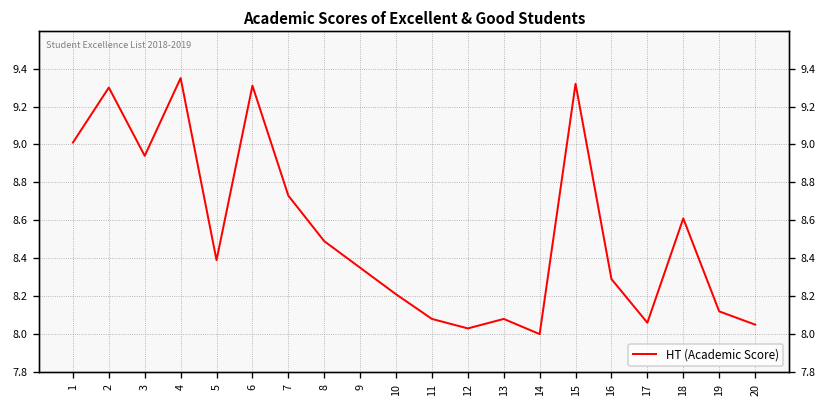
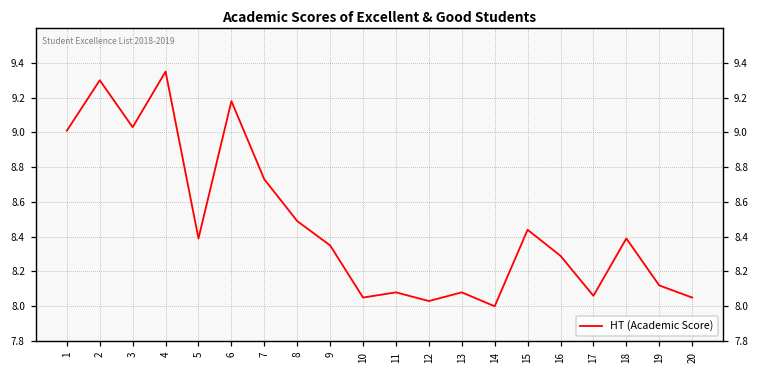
3: 8.94 -> 9.03
6: 9.31 -> 9.18
10: 8.21 -> 8.05
15: 9.32 -> 8.44
18: 8.61 -> 8.39
